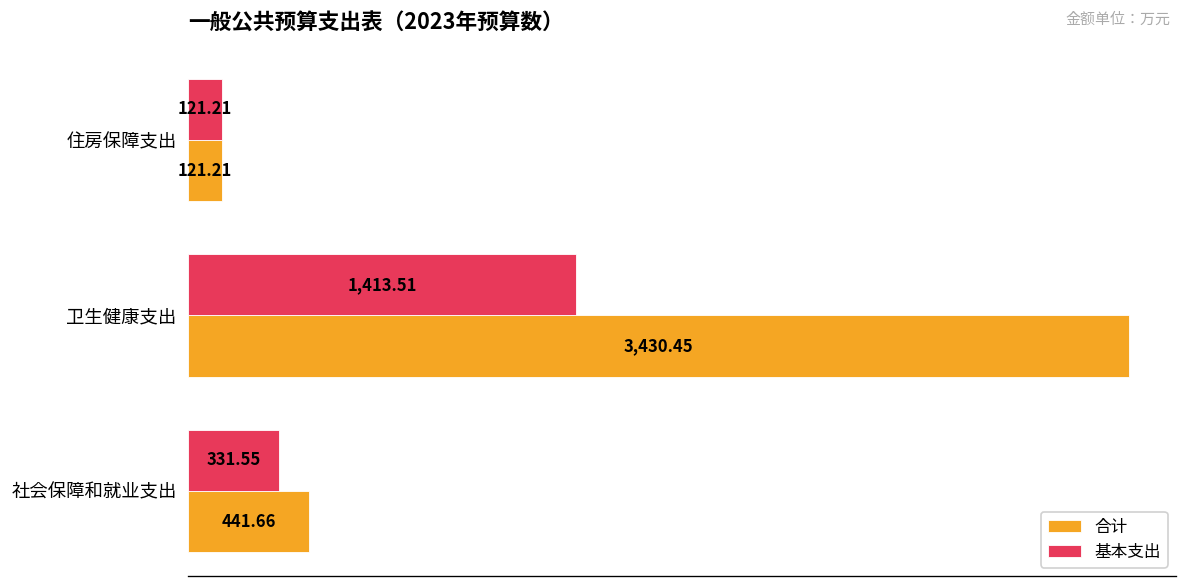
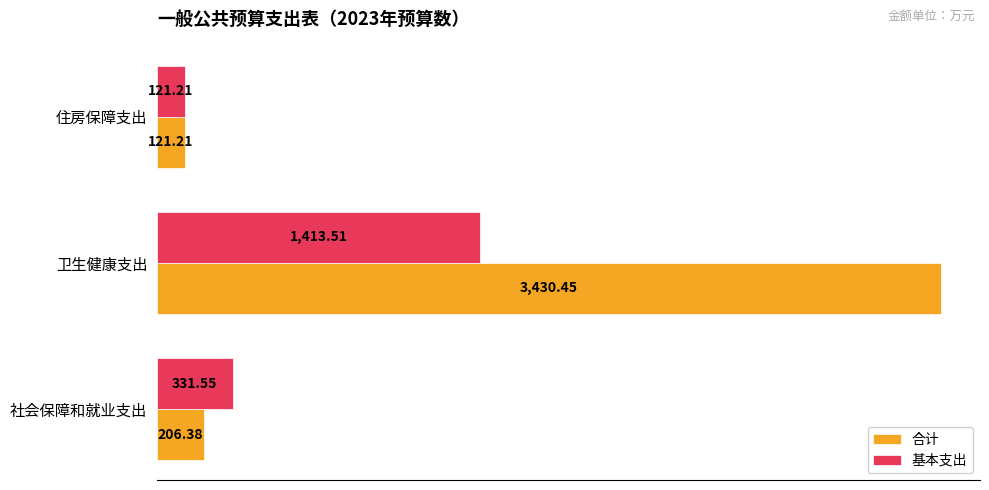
合计, 社会保障和就业支出: 441.66 -> 206.38
